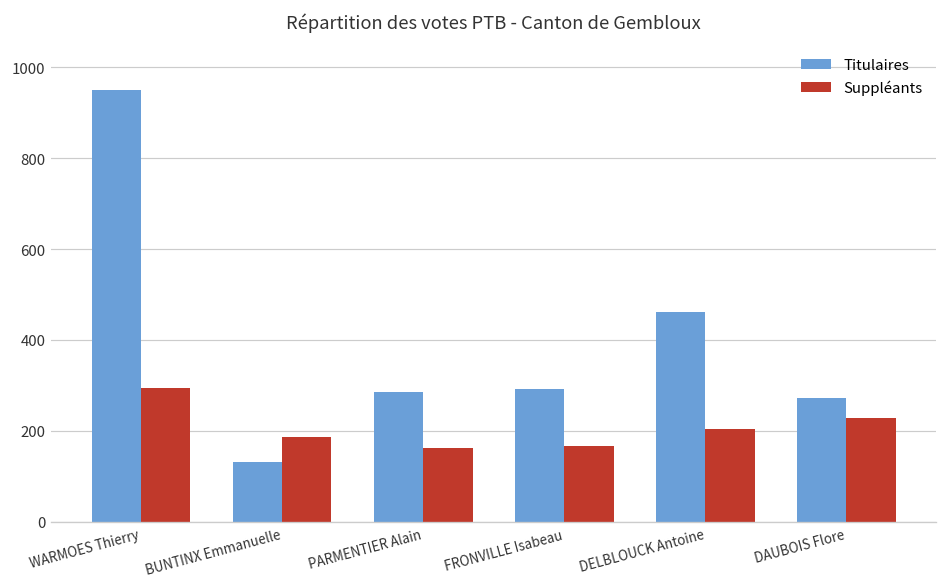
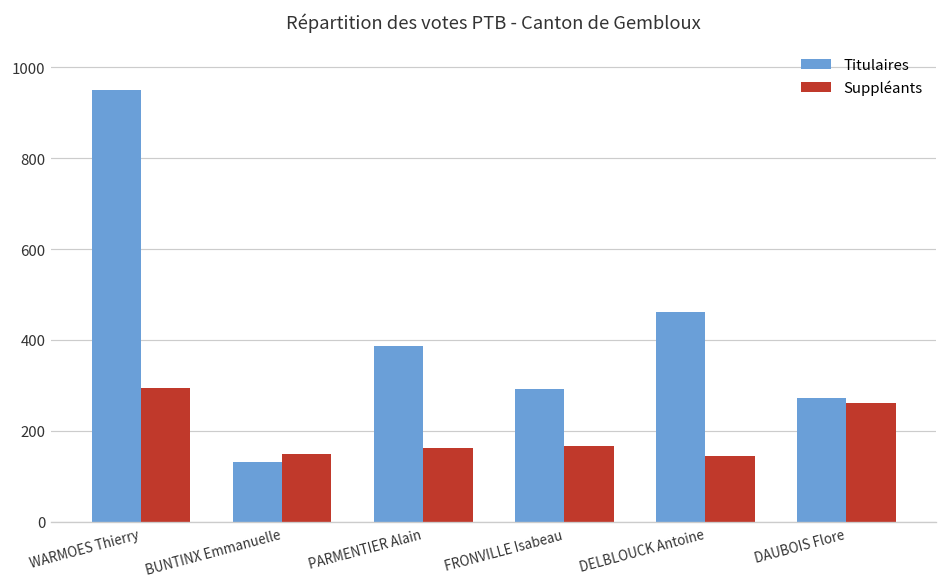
Suppléants, BUNTINX Emmanuelle: 190 -> 150
Titulaires, PARMENTIER Alain: 290 -> 390
Suppléants, DELBLOUCK Antoine: 200 -> 150
Suppléants, DAUBOIS Flore: 230 -> 260
